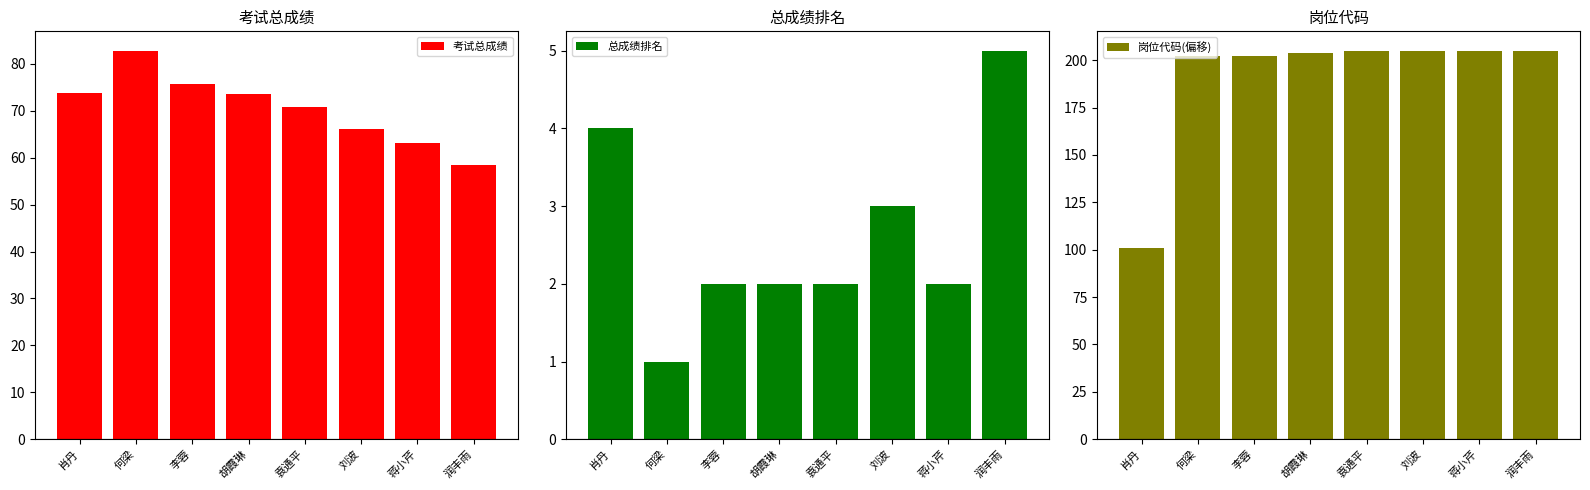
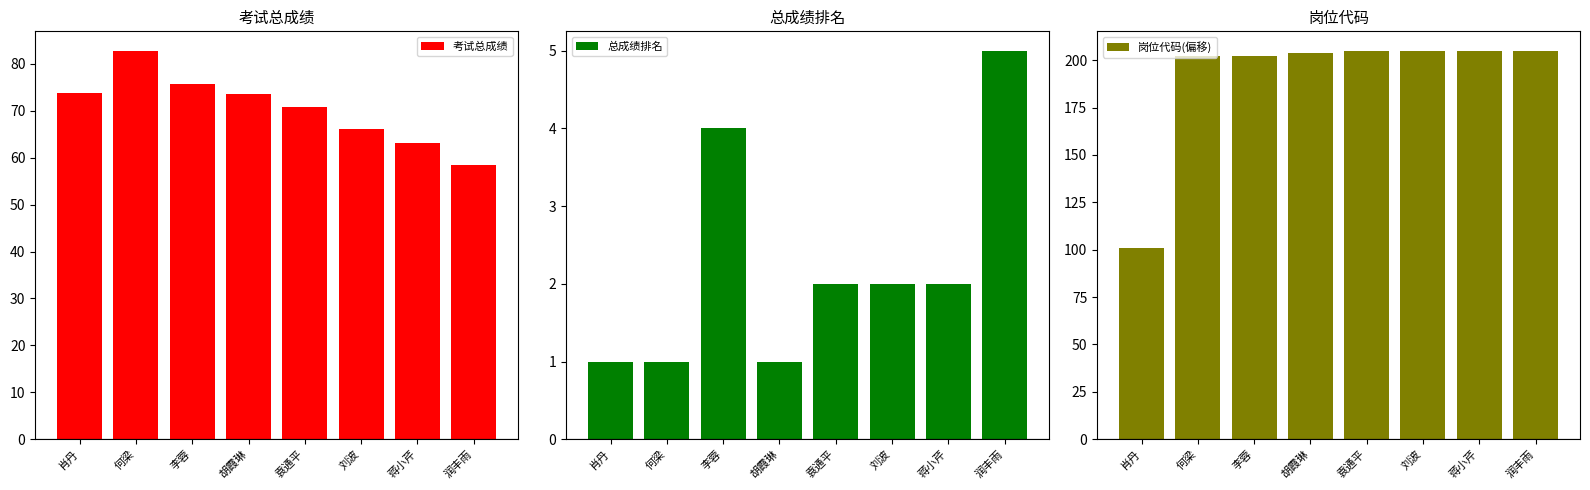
总成绩排名, 肖丹: 4 -> 1
总成绩排名, 李蓉: 2 -> 4
总成绩排名, 胡霞琳: 2 -> 1
总成绩排名, 刘波: 3 -> 2
